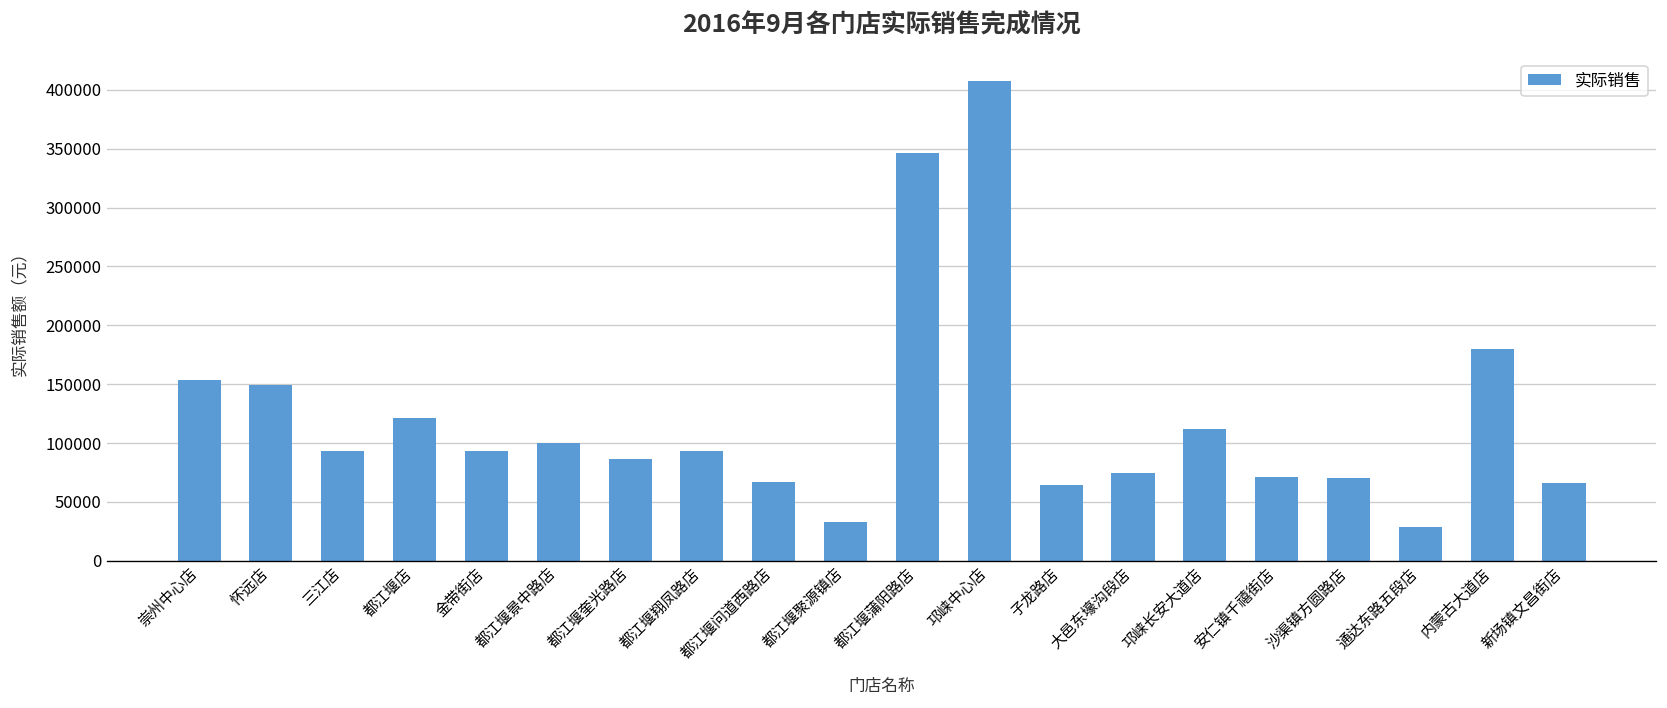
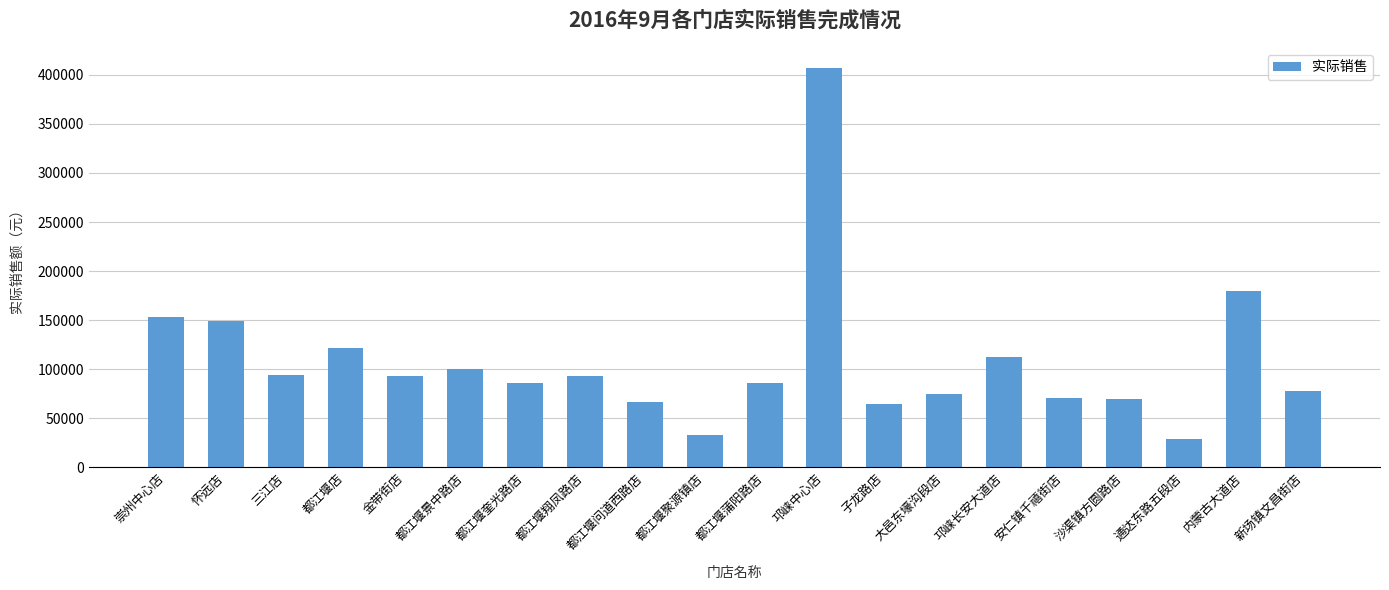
都江堰蒲阳路店: 350000 -> 90000
新场镇文昌街店: 70000 -> 80000
